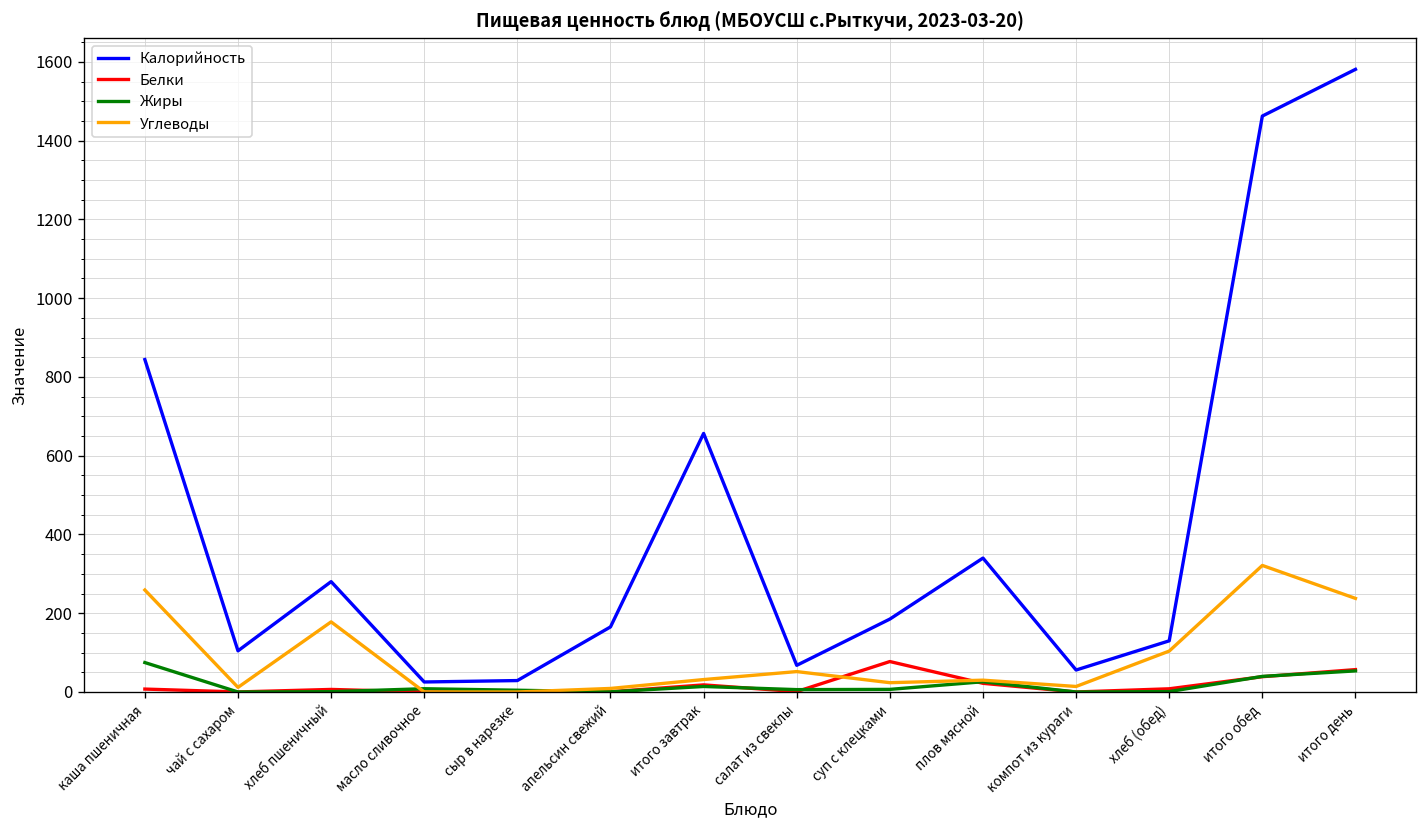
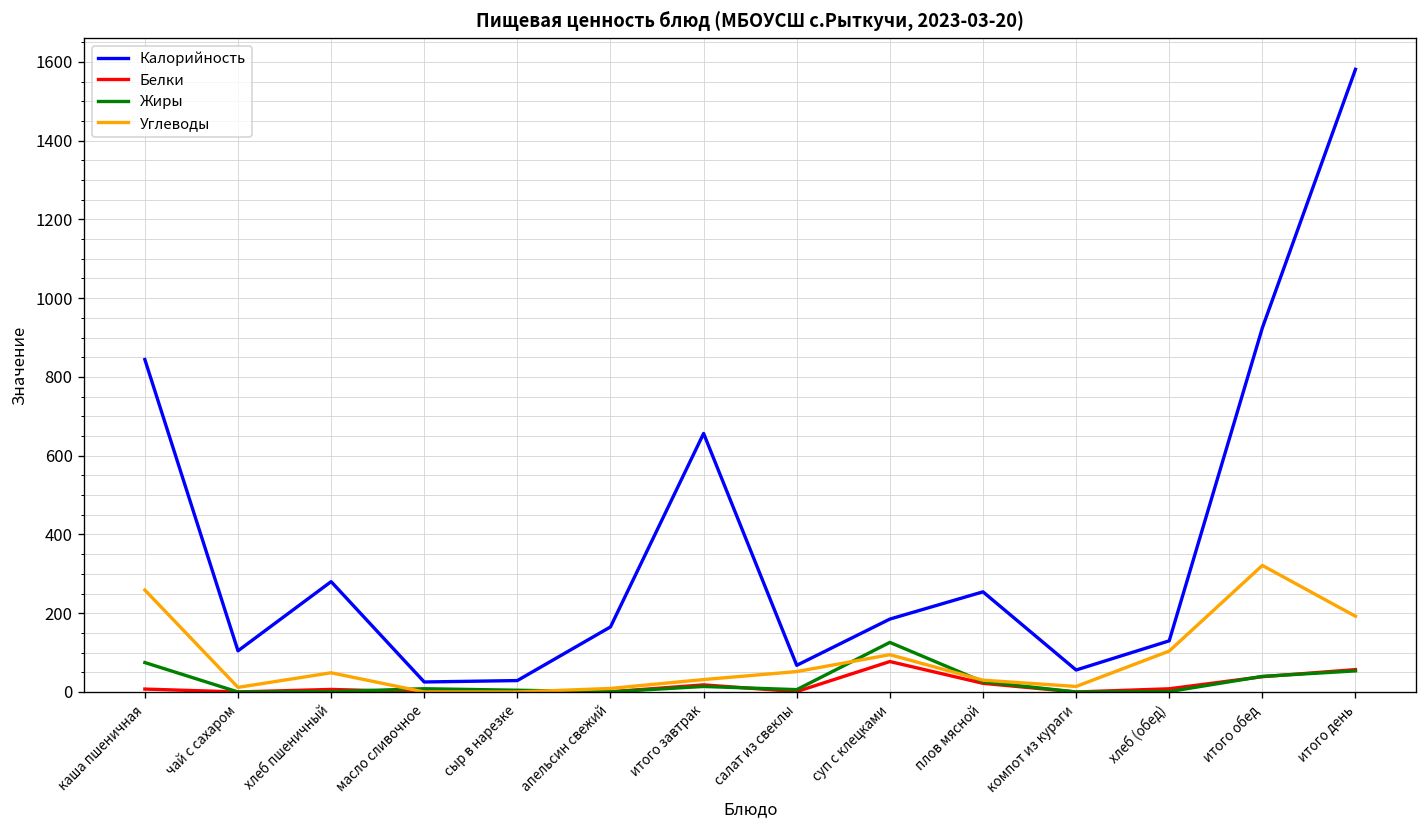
Углеводы, хлеб пшеничный: 180 -> 50
Жиры, суп с клецками: 10 -> 130
Углеводы, суп с клецками: 20 -> 90
Калорийность, плов мясной: 340 -> 250
Калорийность, итого обед: 1460 -> 920
Углеводы, итого день: 240 -> 190
